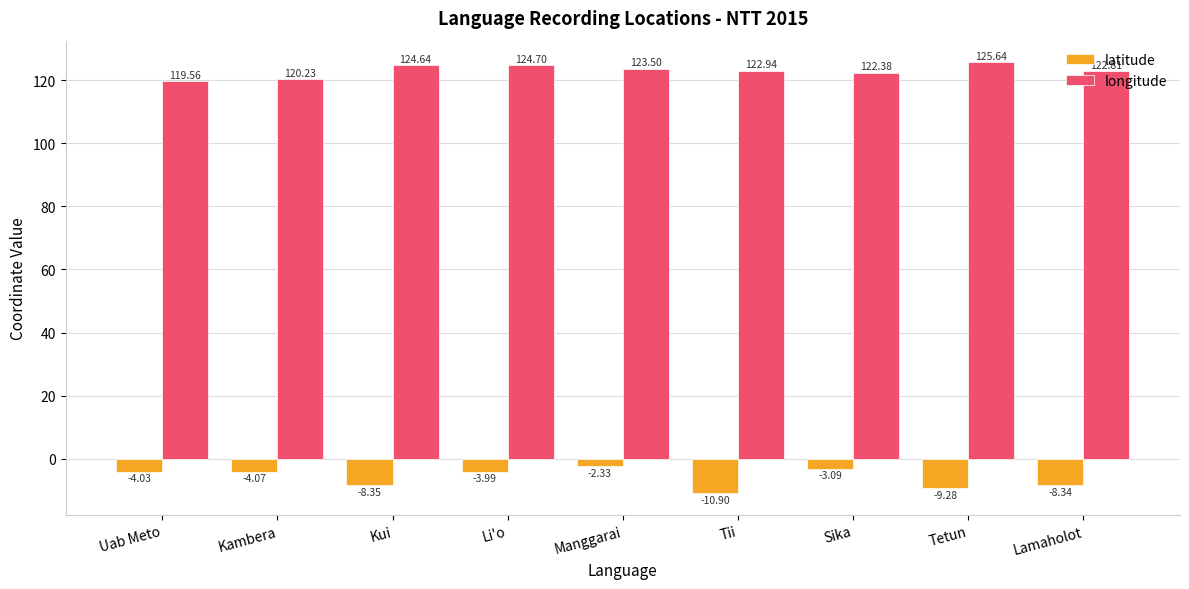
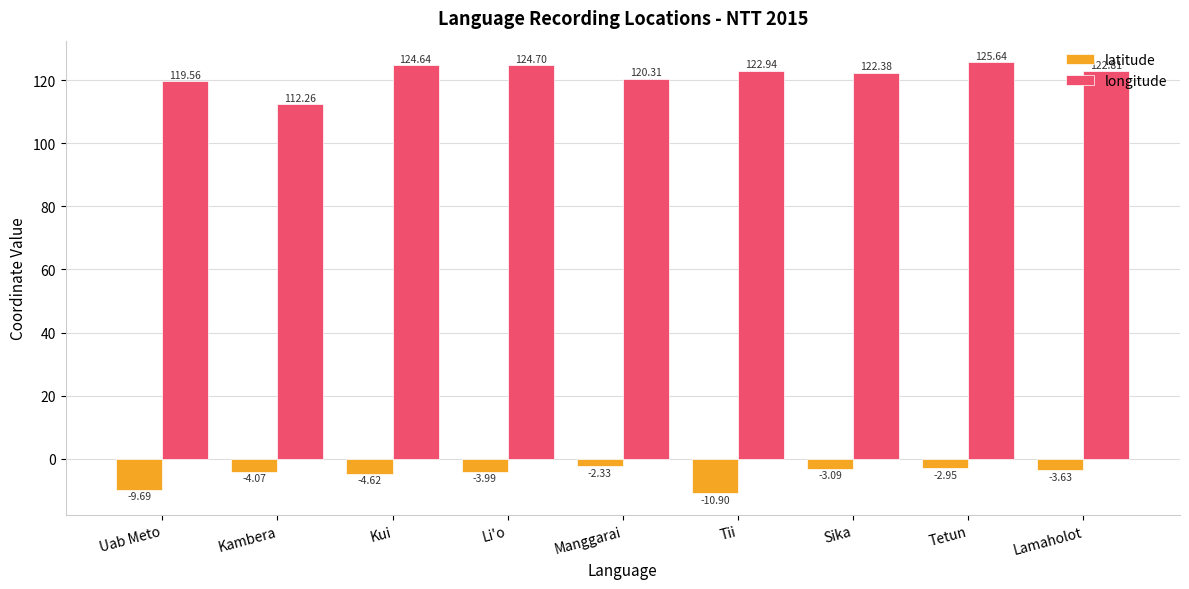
latitude, Uab Meto: -4.03 -> -9.69
longitude, Kambera: 120.23 -> 112.26
latitude, Kui: -8.35 -> -4.62
longitude, Manggarai: 123.50 -> 120.31
latitude, Tetun: -9.28 -> -2.95
latitude, Lamaholot: -8.34 -> -3.63
